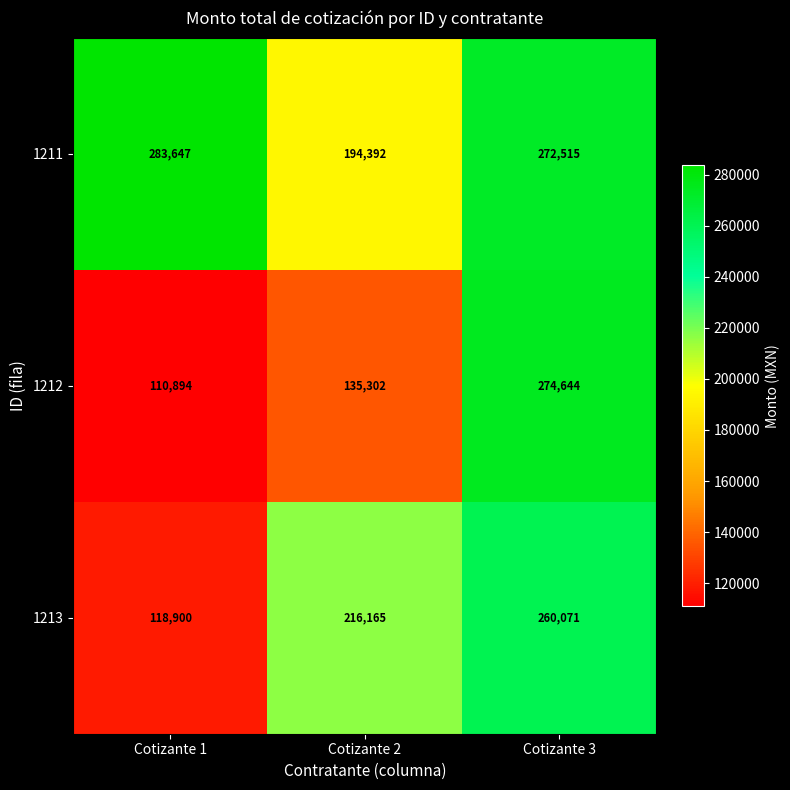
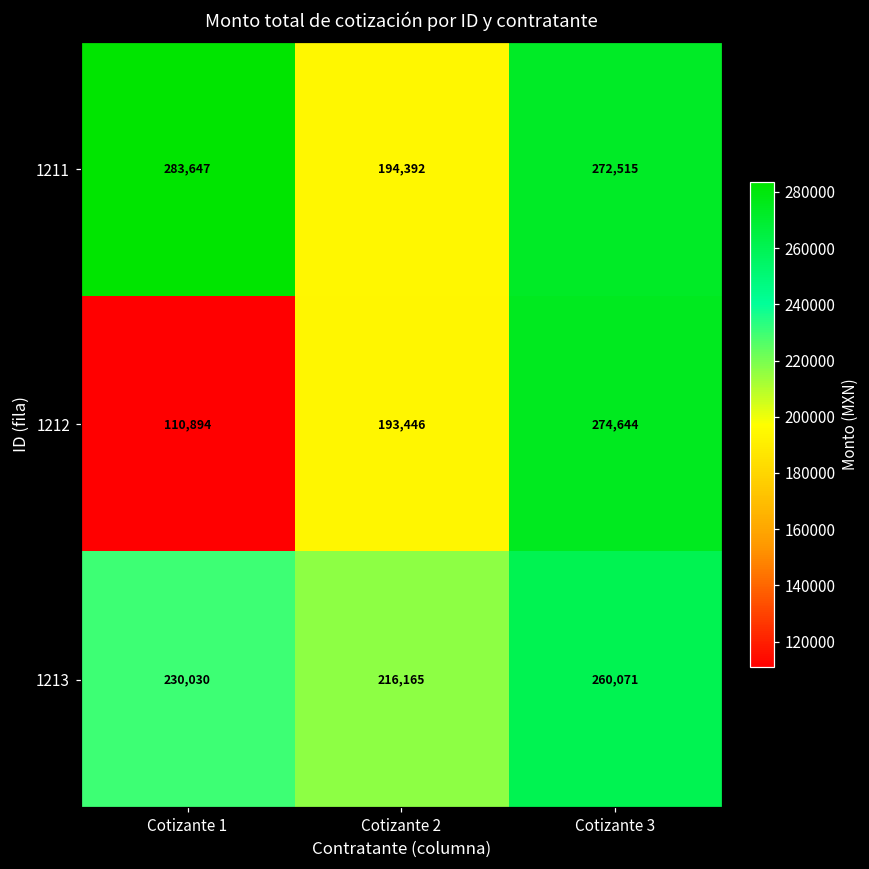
1212, Cotizante 2: 135,302 -> 193,446
1213, Cotizante 1: 118,900 -> 230,030
